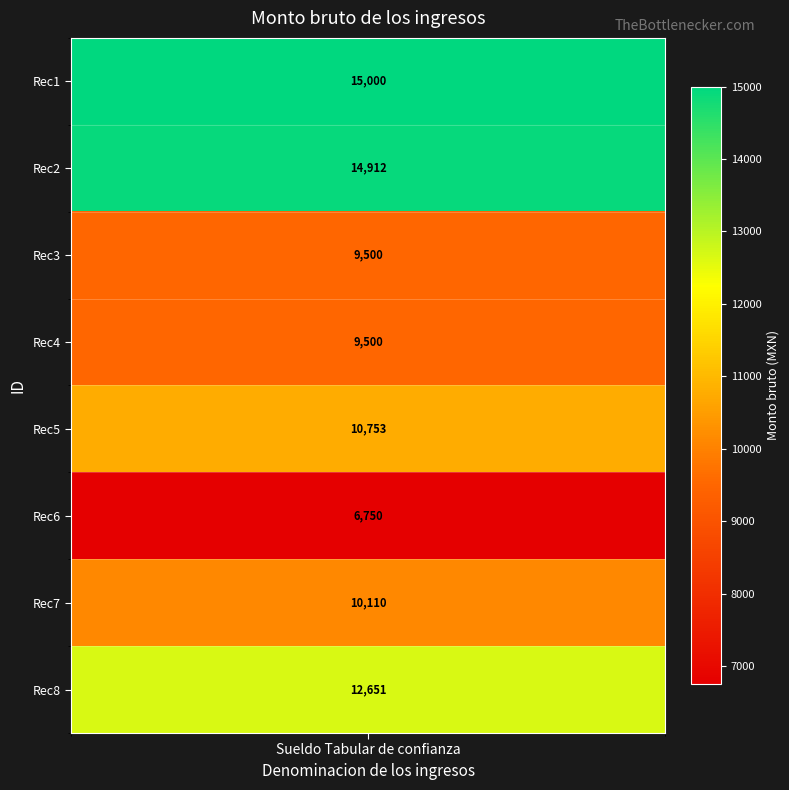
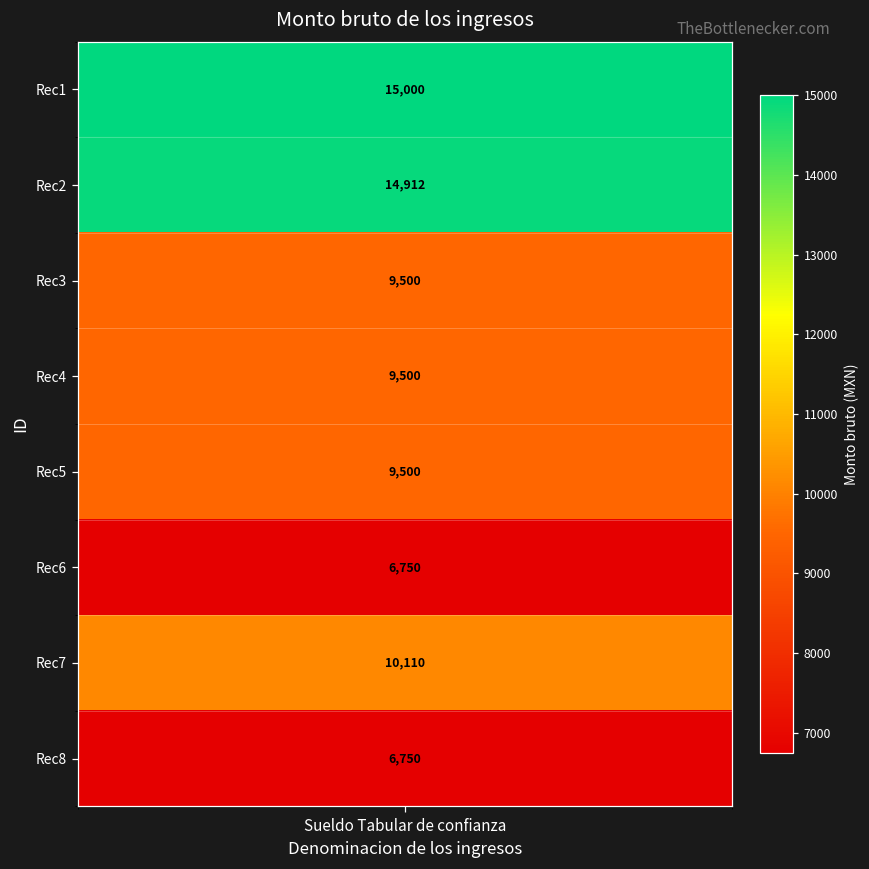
Rec5, Sueldo Tabular de confianza: 10,753 -> 9,500
Rec8, Sueldo Tabular de confianza: 12,651 -> 6,750
